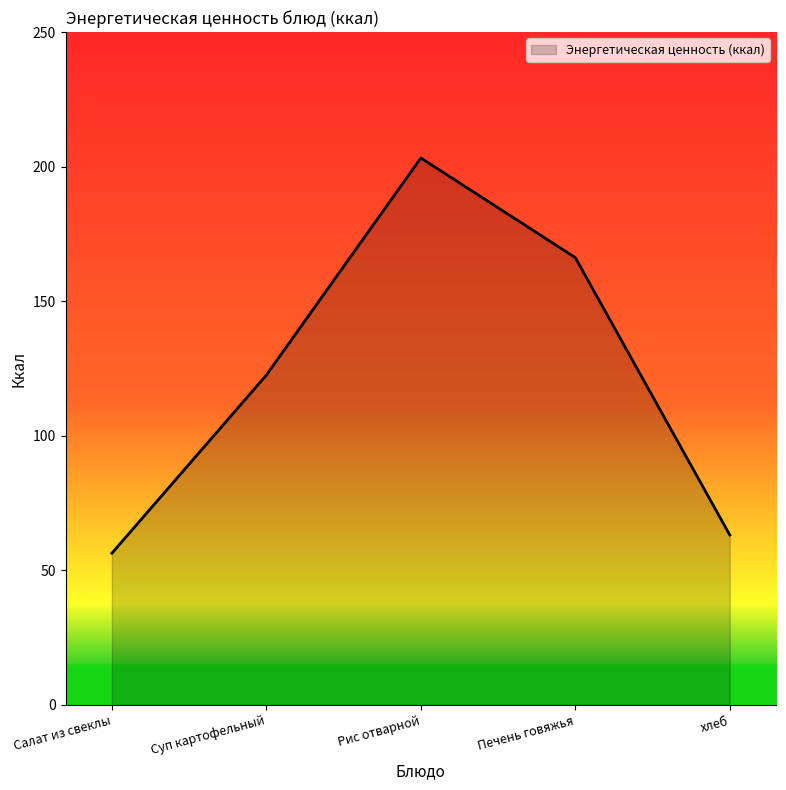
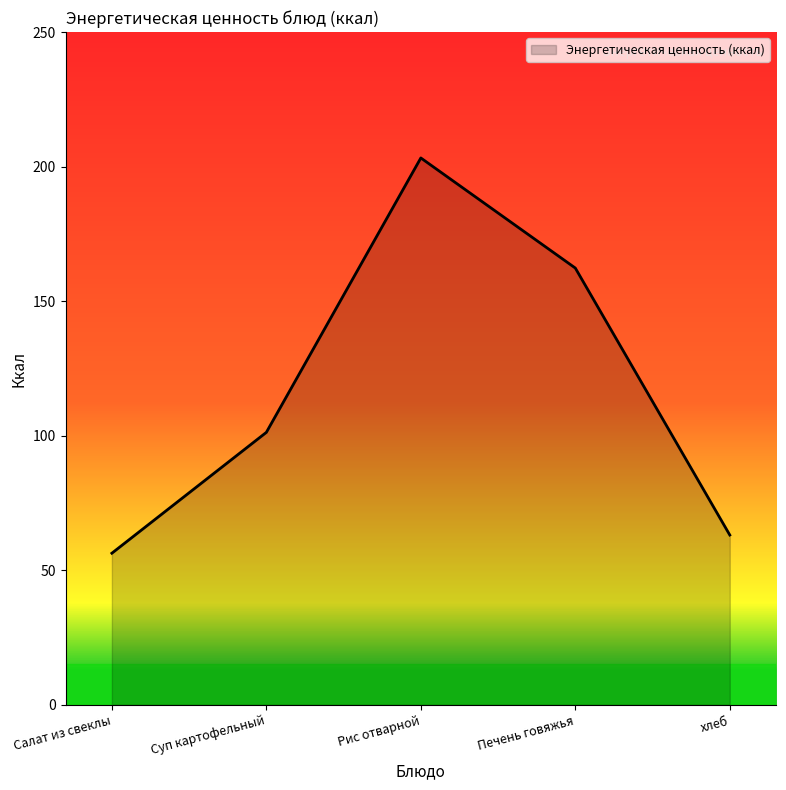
Суп картофельный: 123 -> 101
Печень говяжья: 166 -> 162
